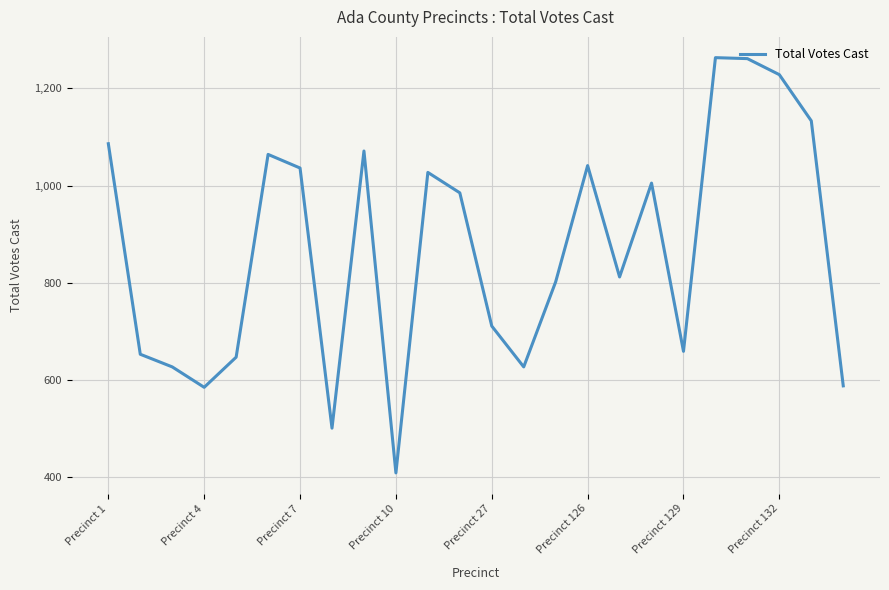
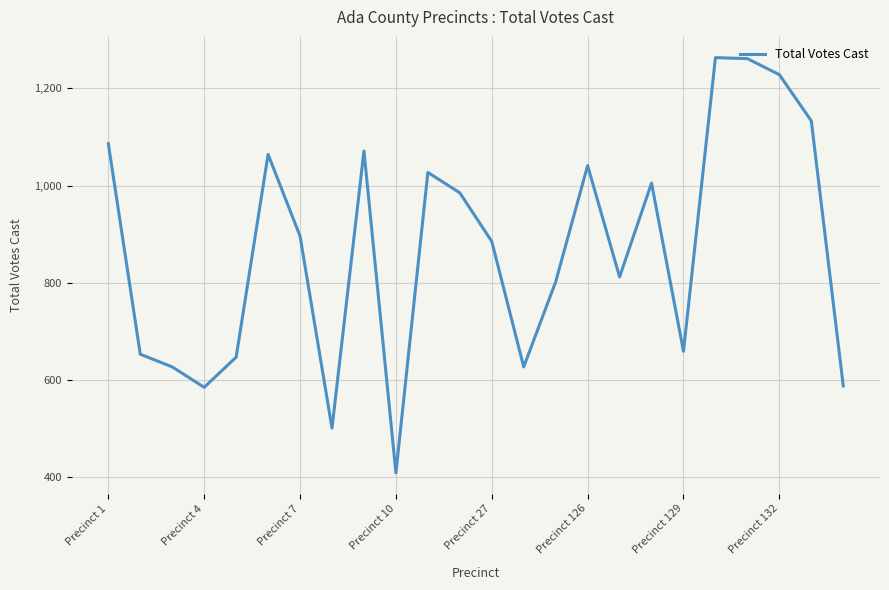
Precinct 7: 1,040 -> 900
Precinct 27: 710 -> 890
